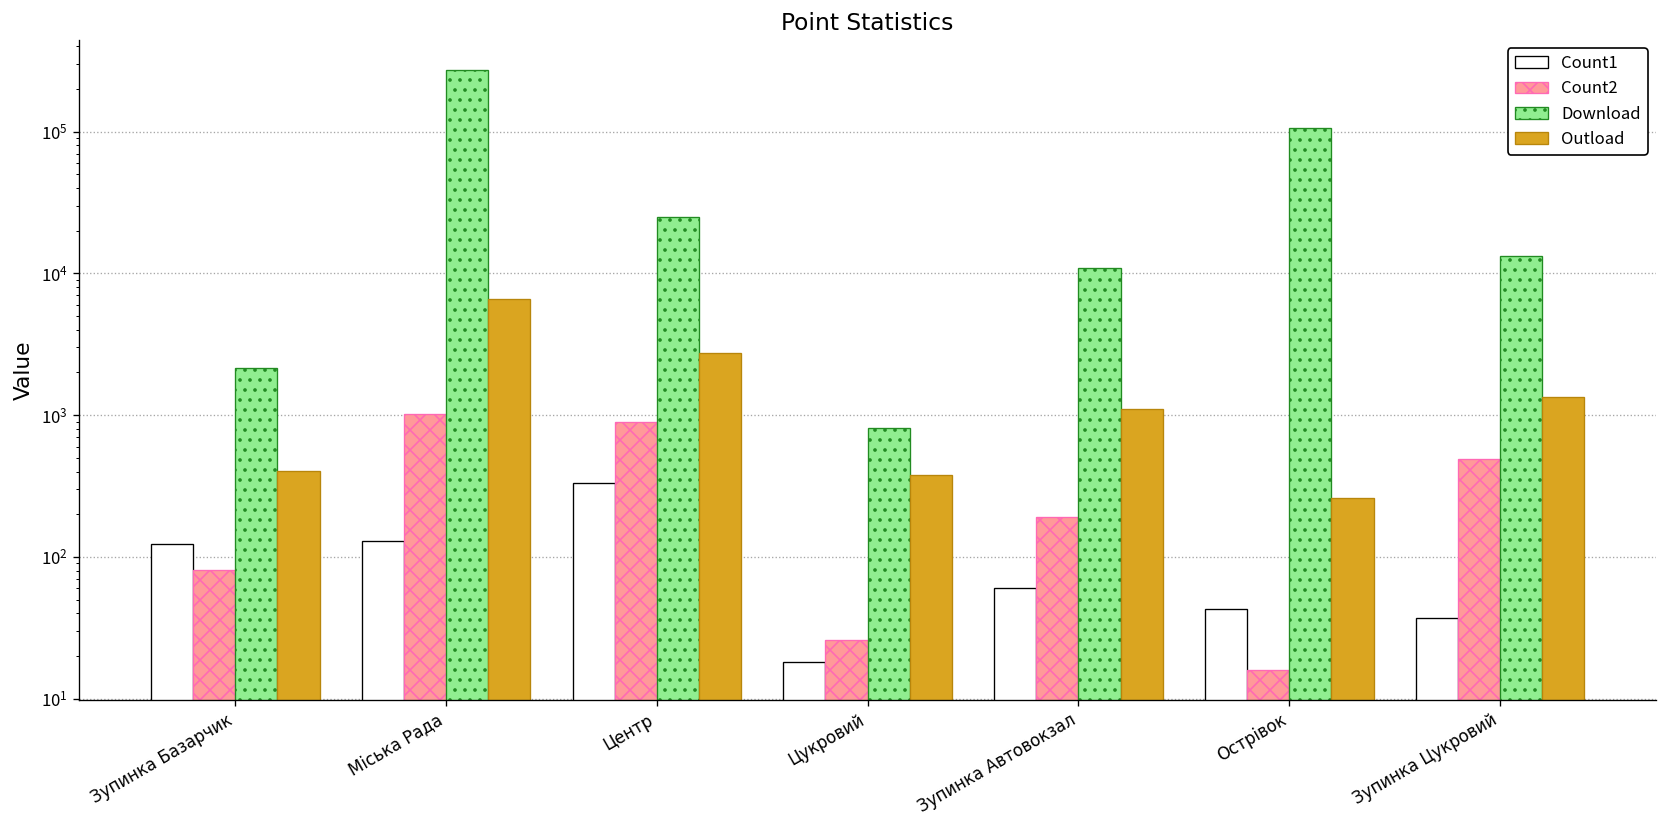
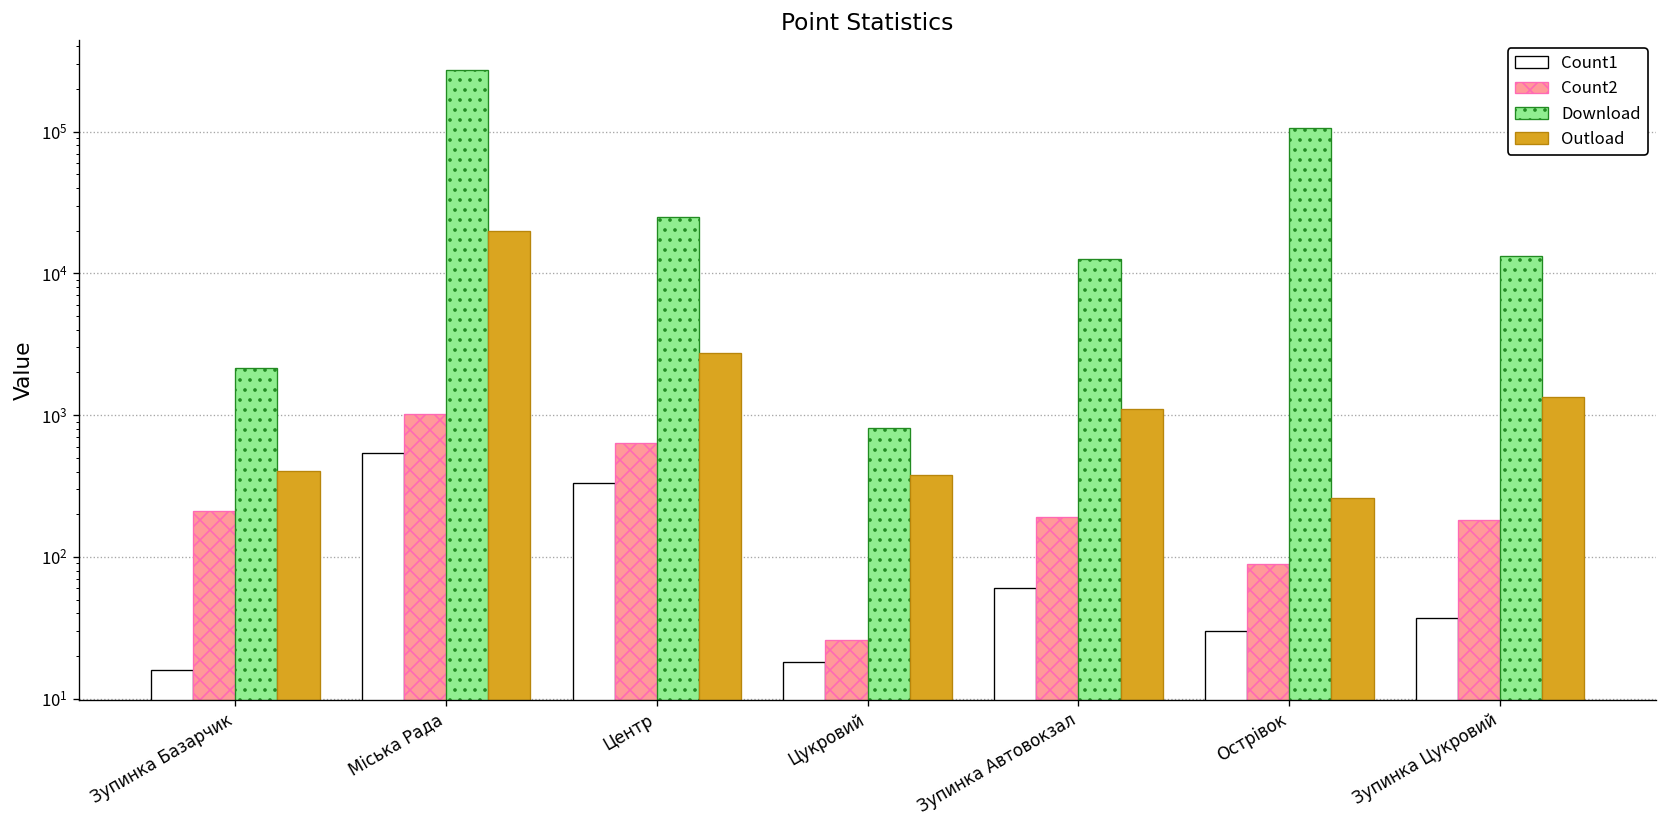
Count1, Зупинка Базарчик: 120 -> 16
Count2, Зупинка Базарчик: 80 -> 210
Count1, Міська Рада: 130 -> 500
Outload, Міська Рада: 7000 -> 20000
Count2, Центр: 900 -> 600
Download, Зупинка Автовокзал: 11000 -> 13000
Count1, Острівок: 43 -> 30
Count2, Острівок: 16 -> 90
Count2, Зупинка Цукровий: 490 -> 180
